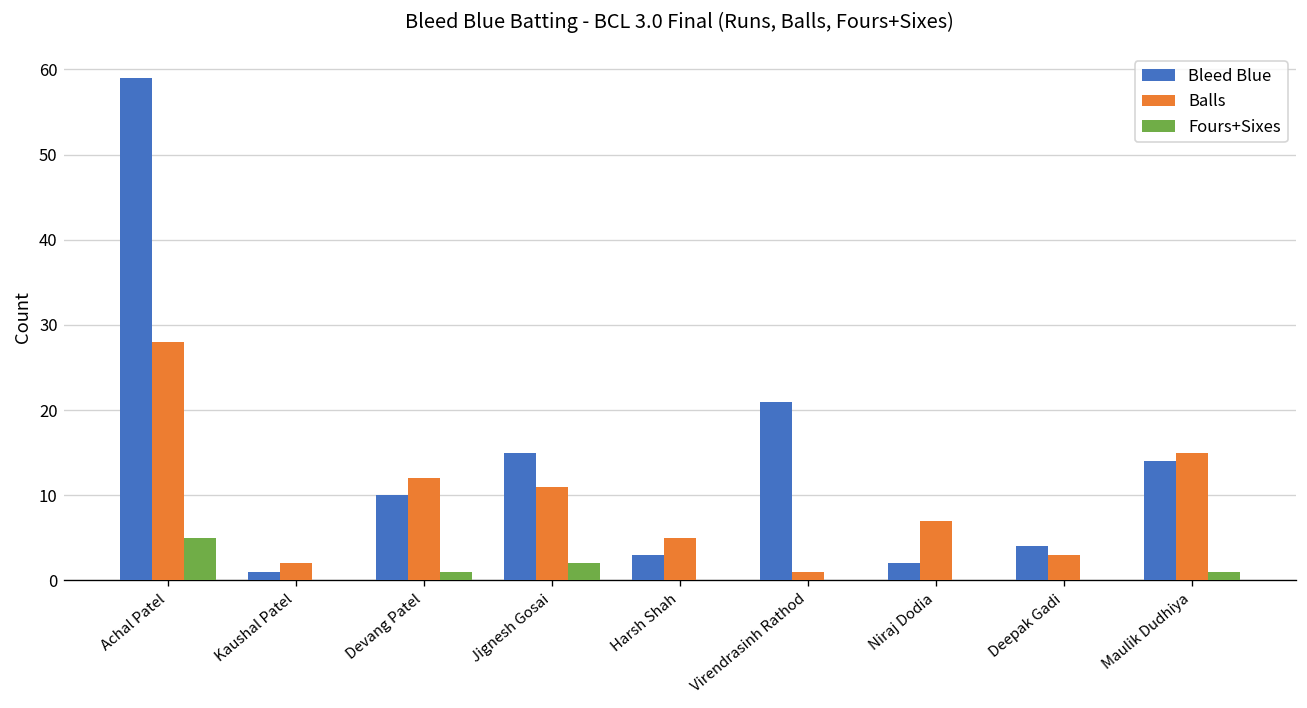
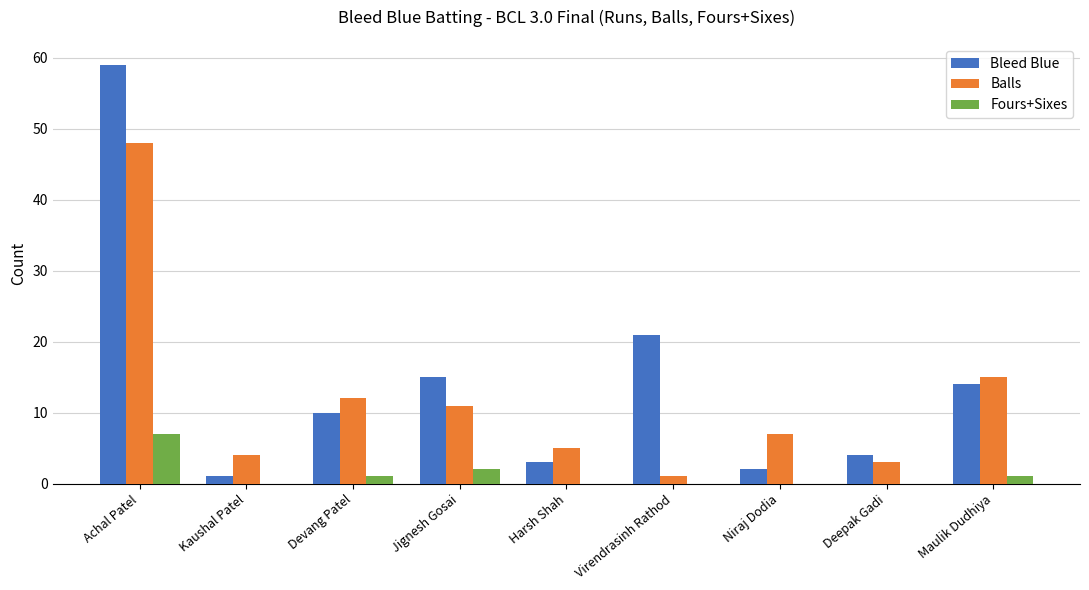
Balls, Achal Patel: 28 -> 48
Fours+Sixes, Achal Patel: 5 -> 7
Balls, Kaushal Patel: 2 -> 4
